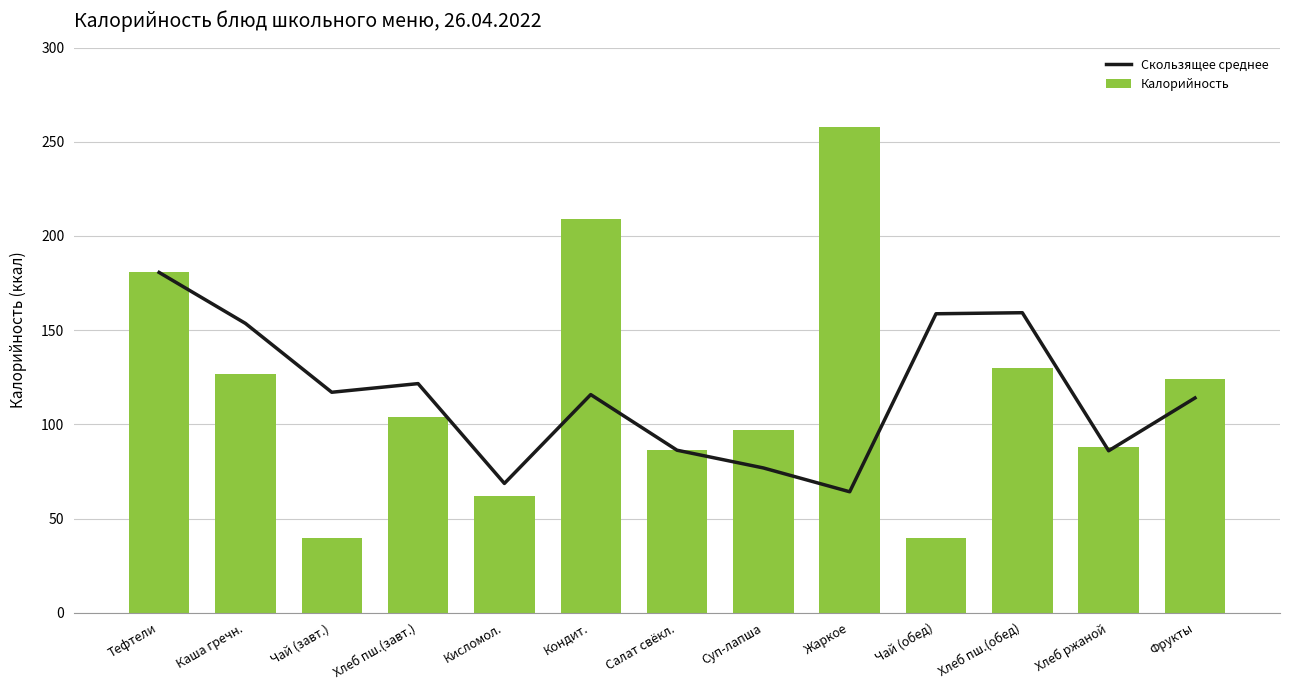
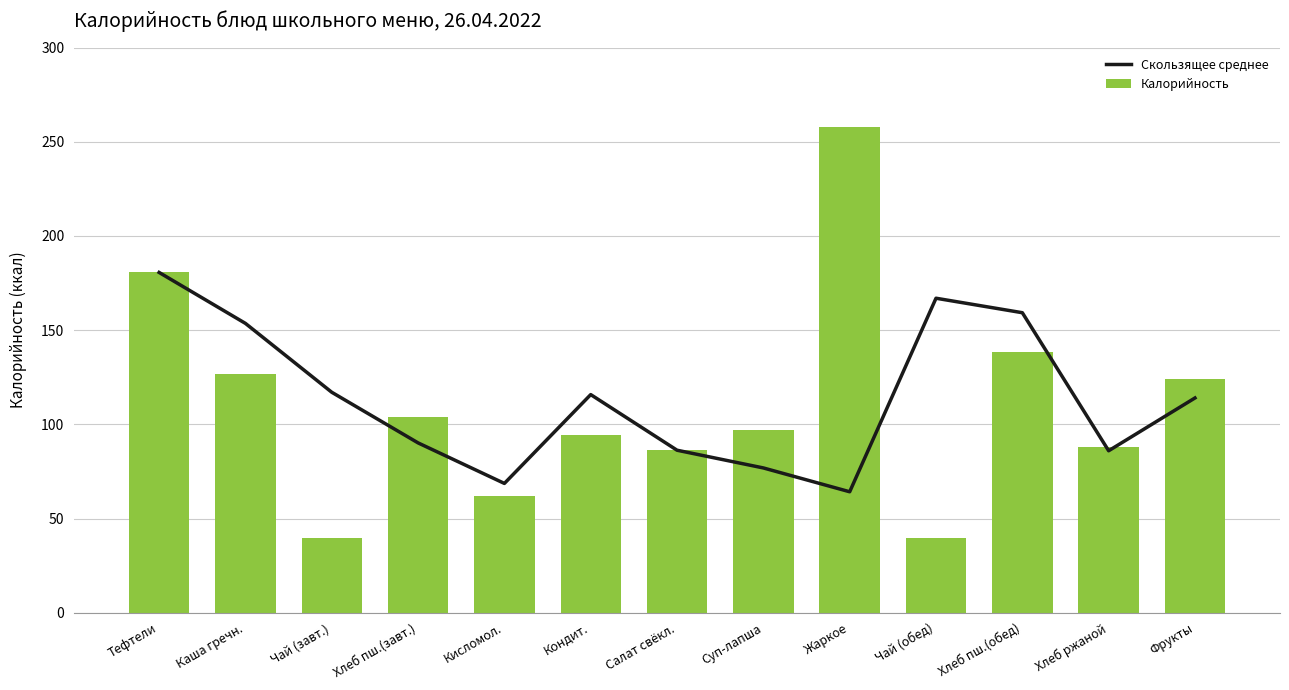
Скользящее среднее, Хлеб пш.(завт.): 122 -> 90
Калорийность, Кондит.: 209 -> 95
Скользящее среднее, Чай (обед): 159 -> 167
Калорийность, Хлеб пш.(обед): 130 -> 138
